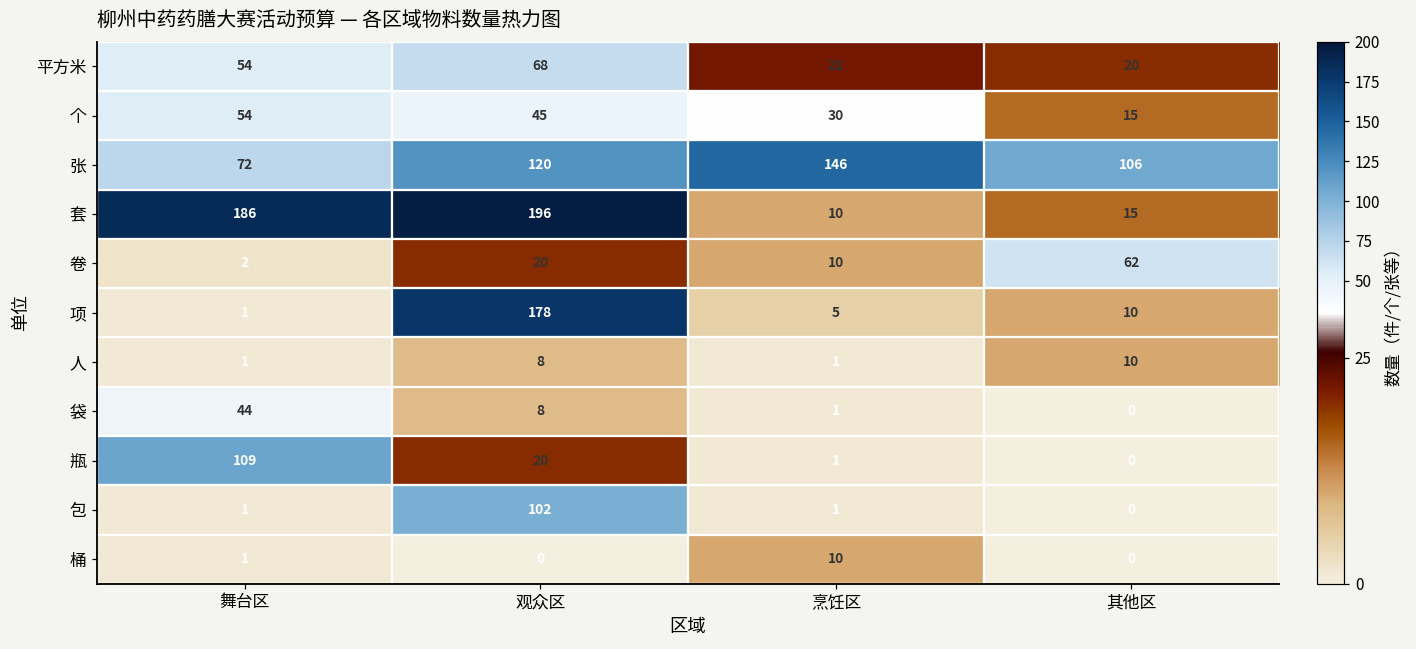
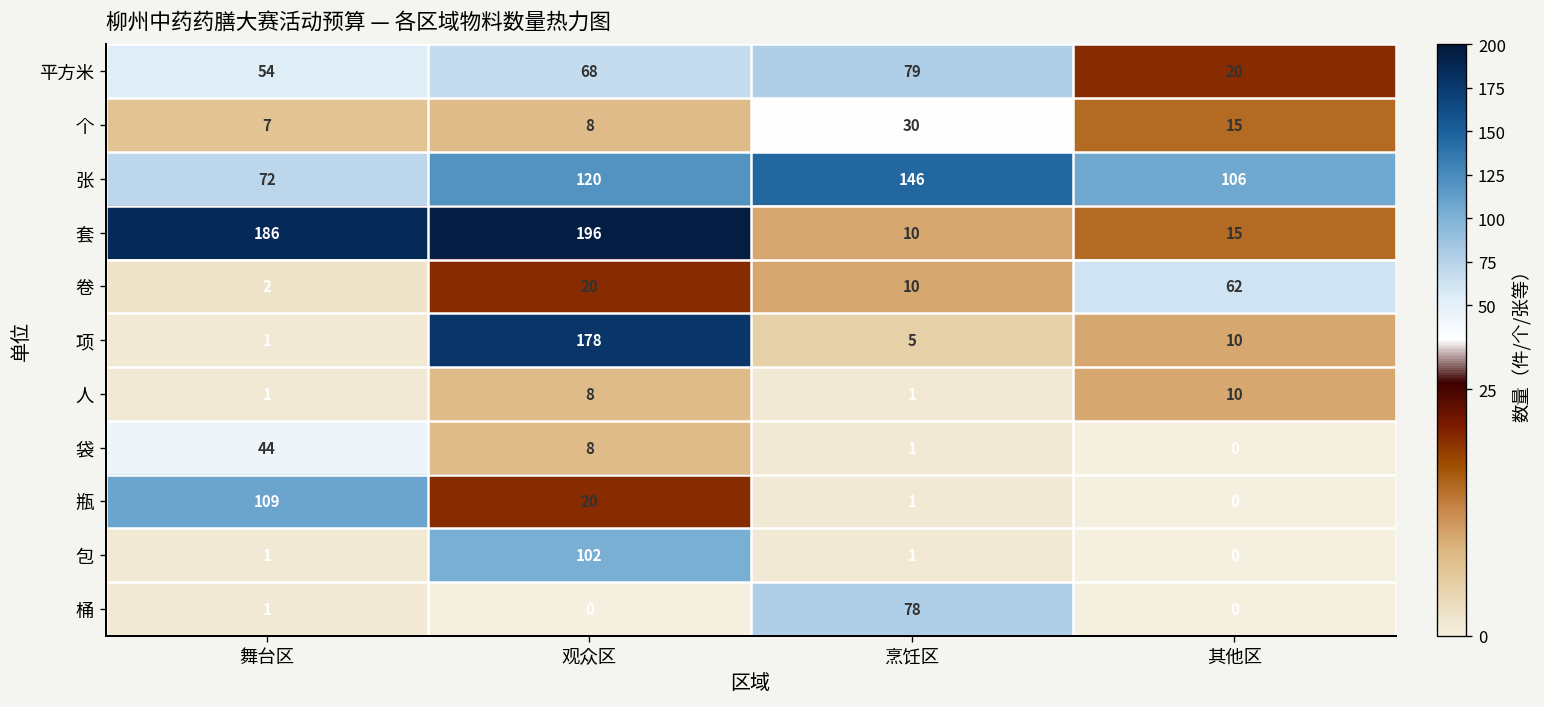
平方米, 烹饪区: 22 -> 79
个, 舞台区: 54 -> 7
个, 观众区: 45 -> 8
桶, 烹饪区: 10 -> 78
